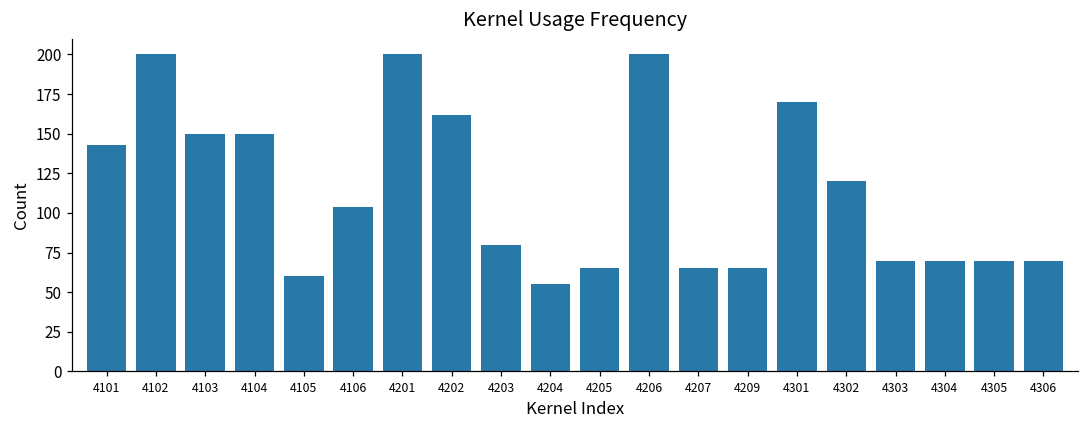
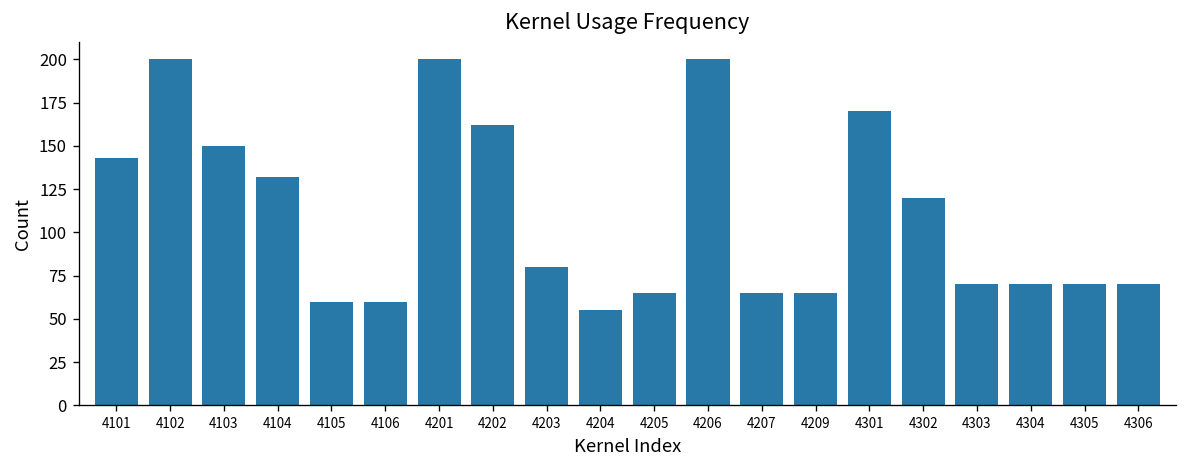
4104: 150 -> 132
4106: 104 -> 60
